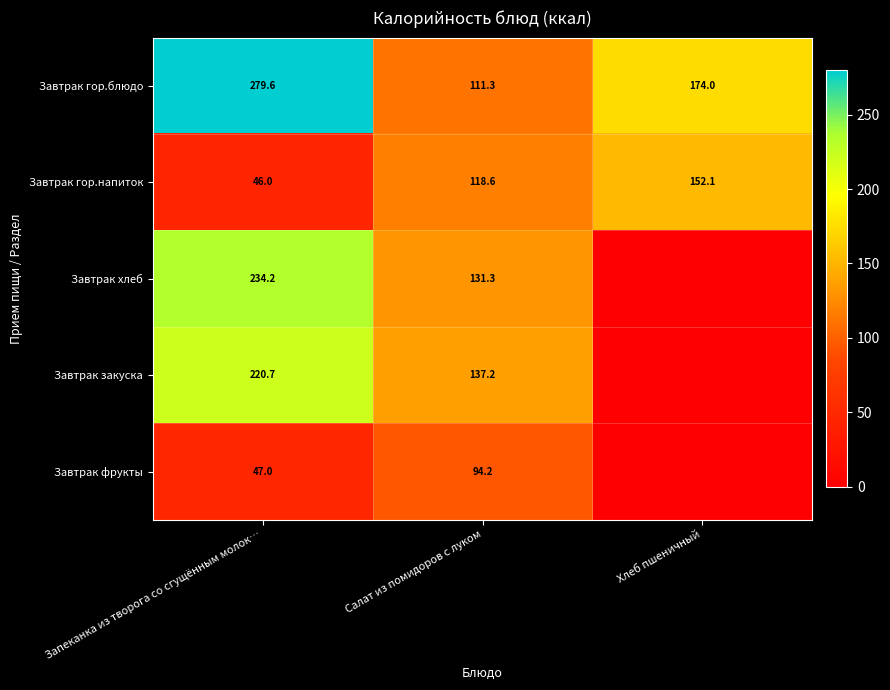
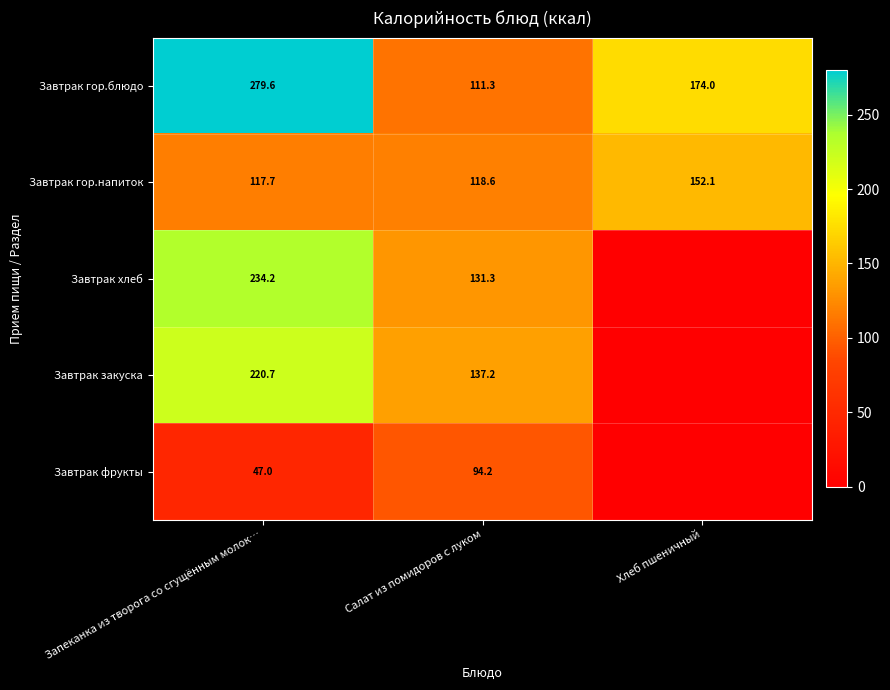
Завтрак гор.напиток, Запеканка из творога со сгущённым молок…: 46.0 -> 117.7
